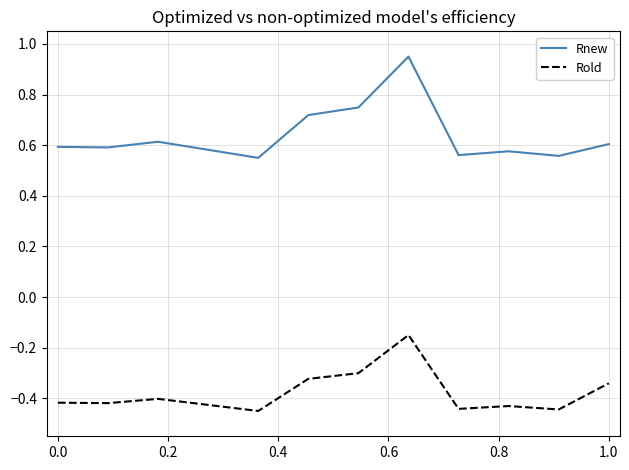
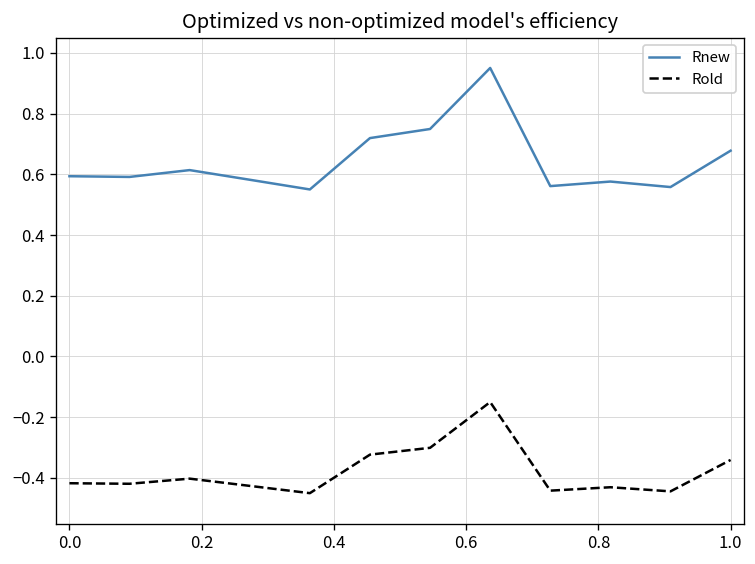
Rnew, 1.0: 0.60 -> 0.68
